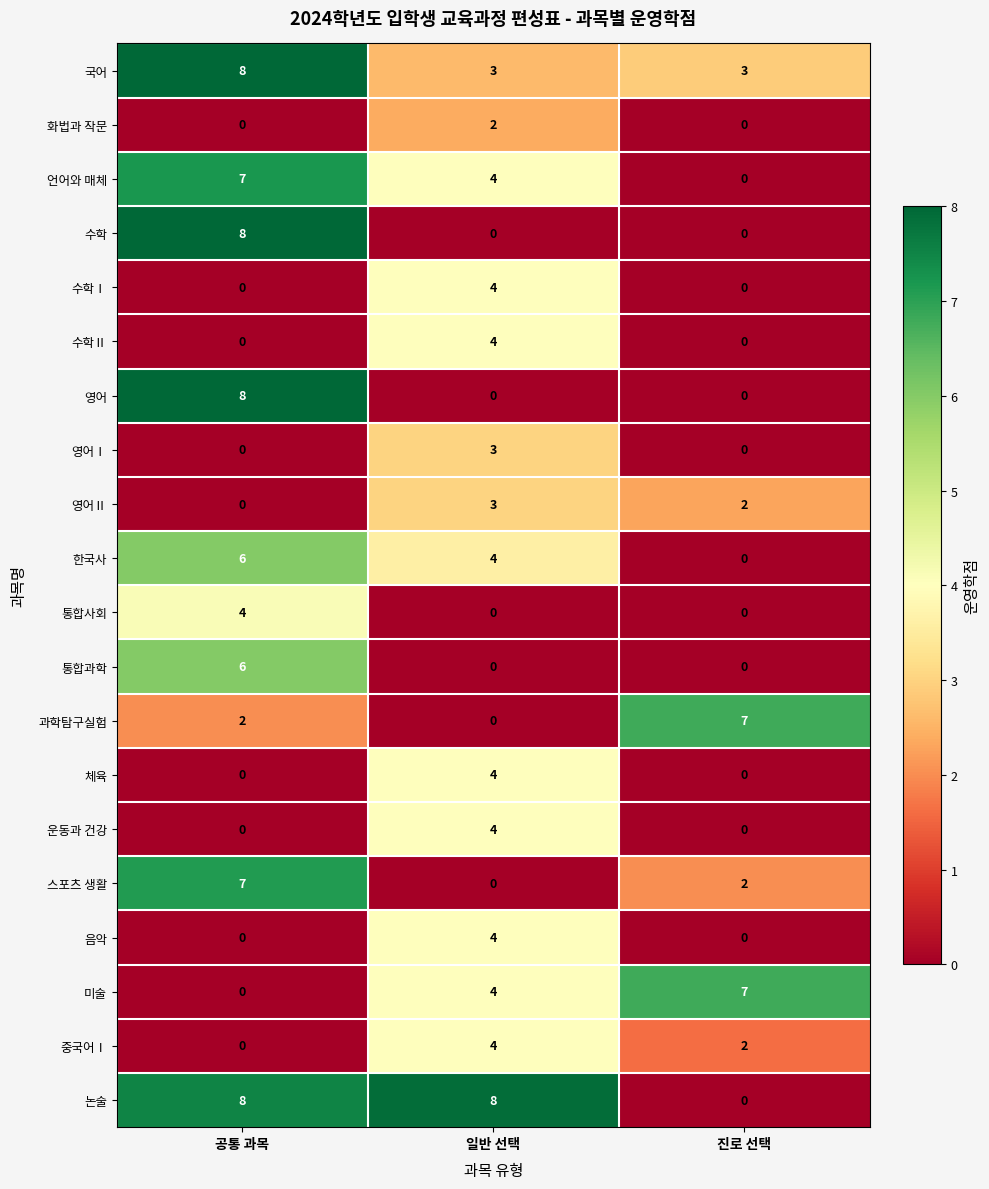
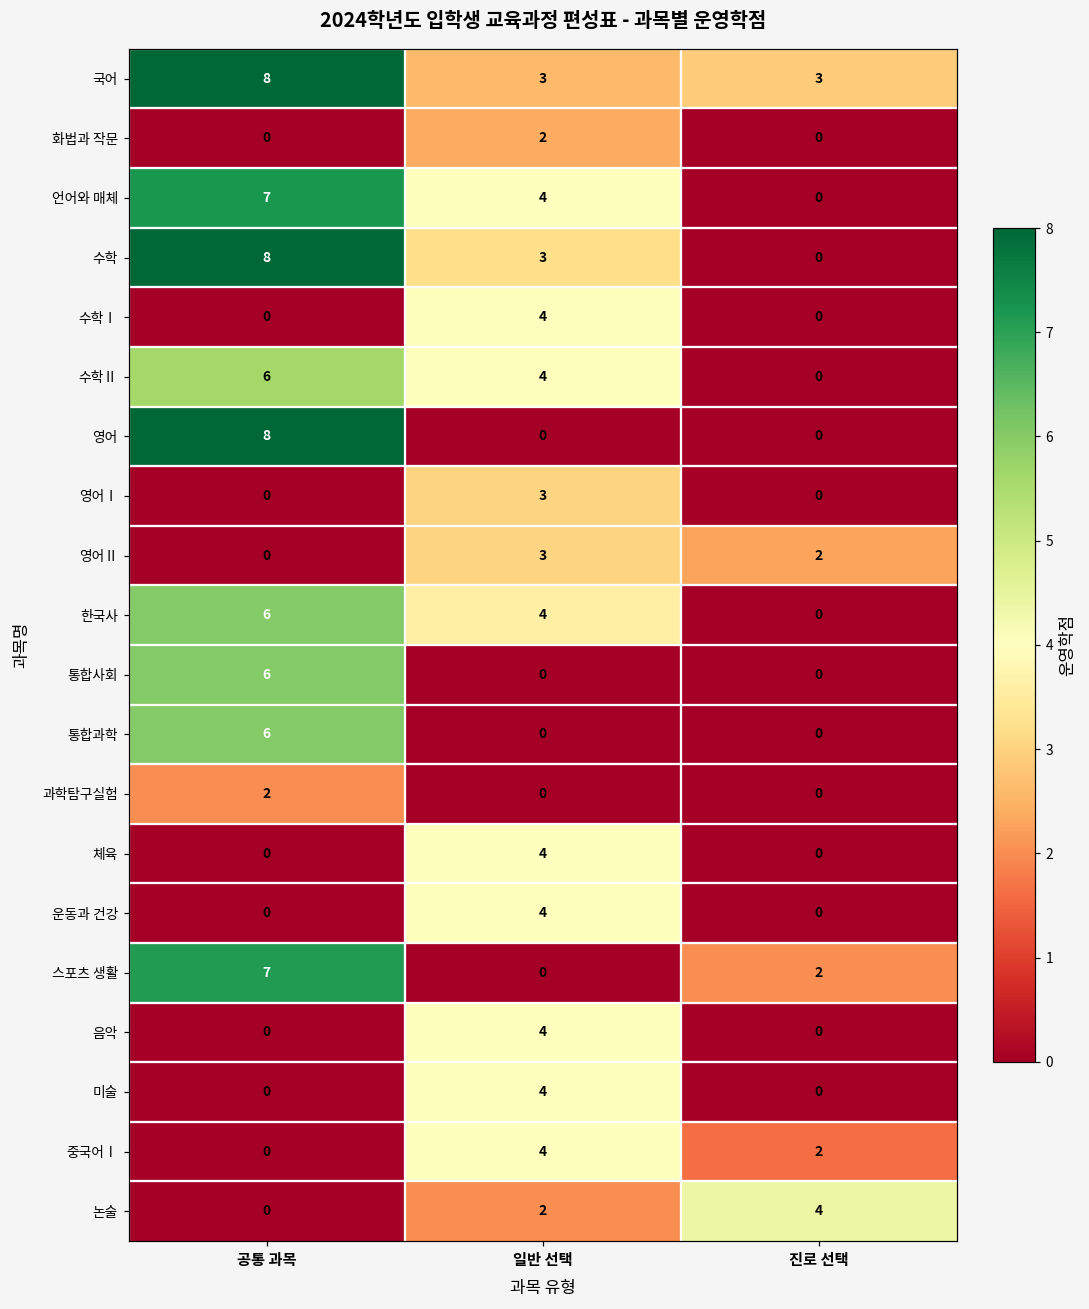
수학, 일반 선택: 0 -> 3
수학Ⅱ, 공통 과목: 0 -> 6
통합사회, 공통 과목: 4 -> 6
과학탐구실험, 진로 선택: 7 -> 0
미술, 진로 선택: 7 -> 0
논술, 공통 과목: 8 -> 0
논술, 일반 선택: 8 -> 2
논술, 진로 선택: 0 -> 4
